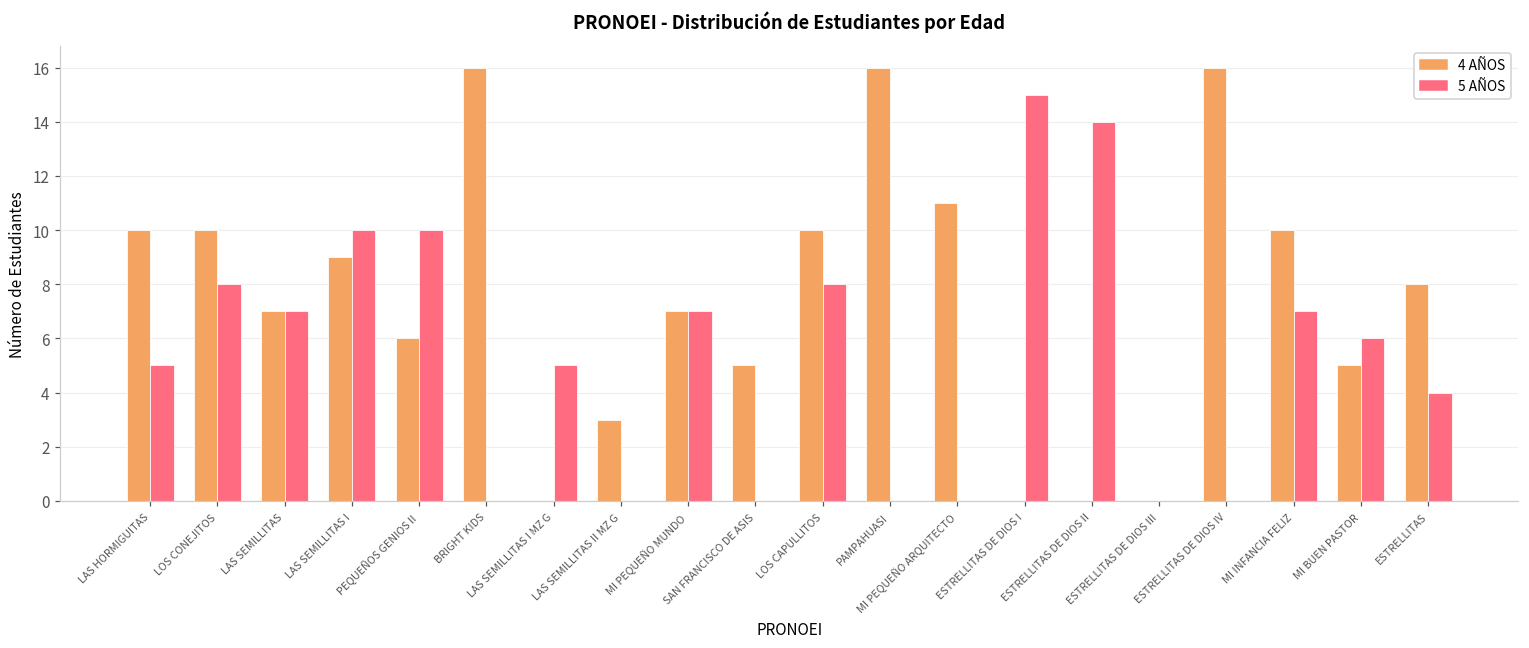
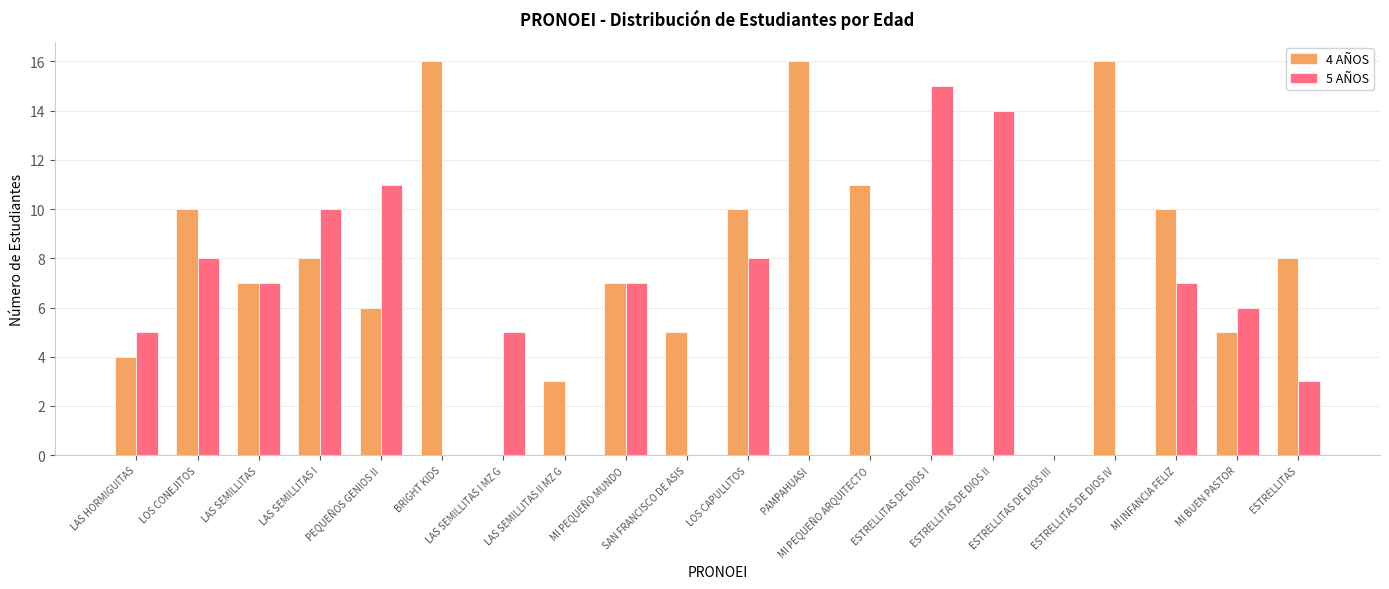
4 AÑOS, LAS HORMIGUITAS: 10 -> 4
4 AÑOS, LAS SEMILLITAS I: 9 -> 8
5 AÑOS, PEQUEÑOS GENIOS II: 10 -> 11
5 AÑOS, ESTRELLITAS: 4 -> 3
